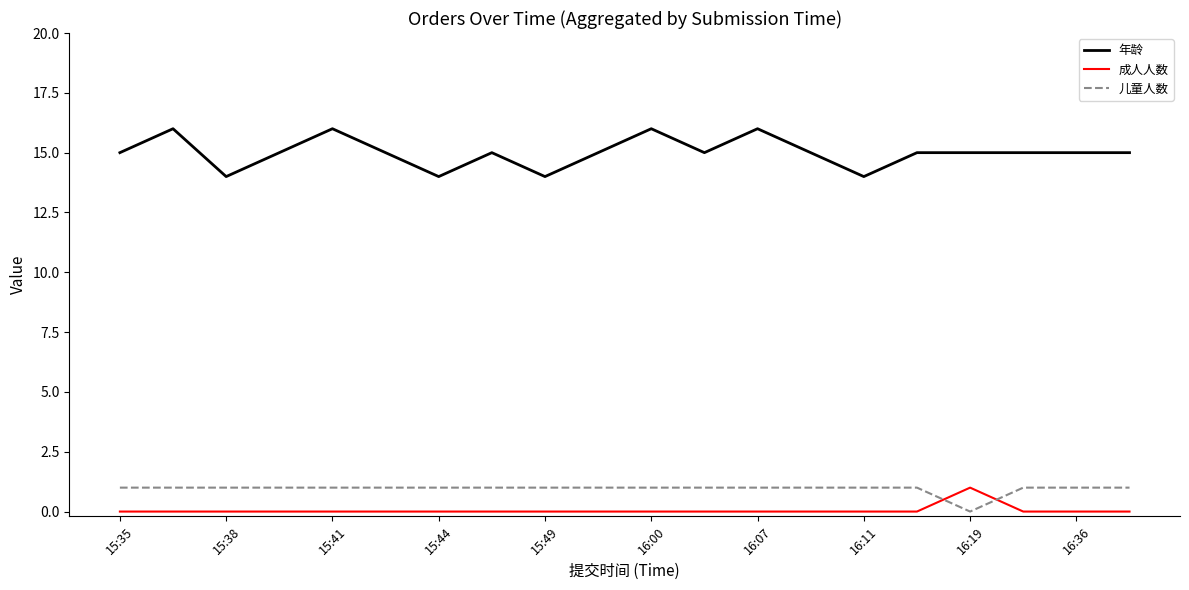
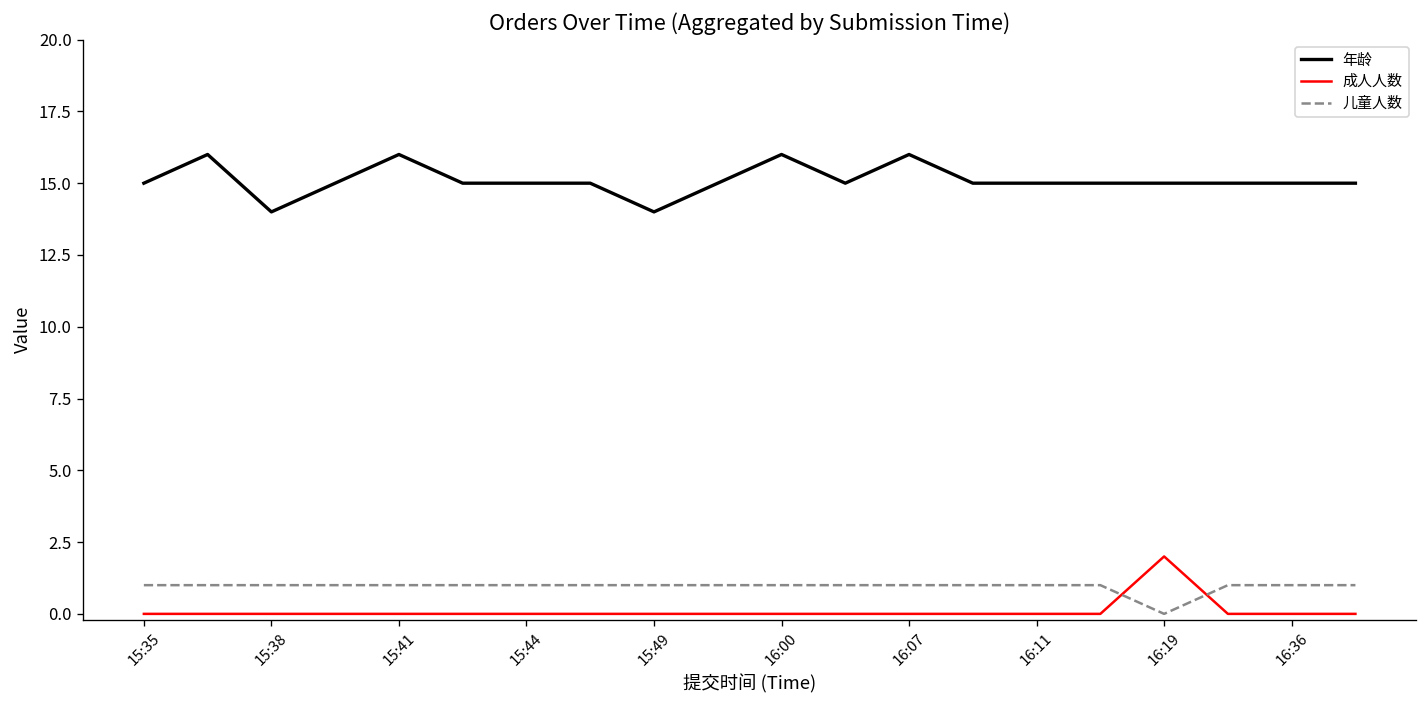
年龄, 15:44: 14 -> 15
年龄, 16:11: 14 -> 15
成人人数, 16:19: 1 -> 2
